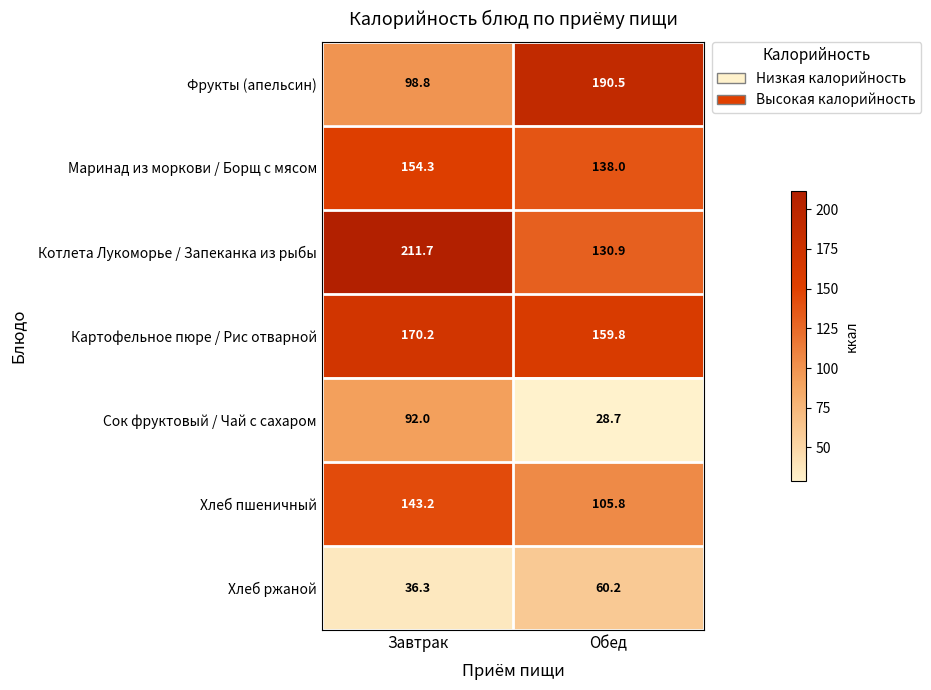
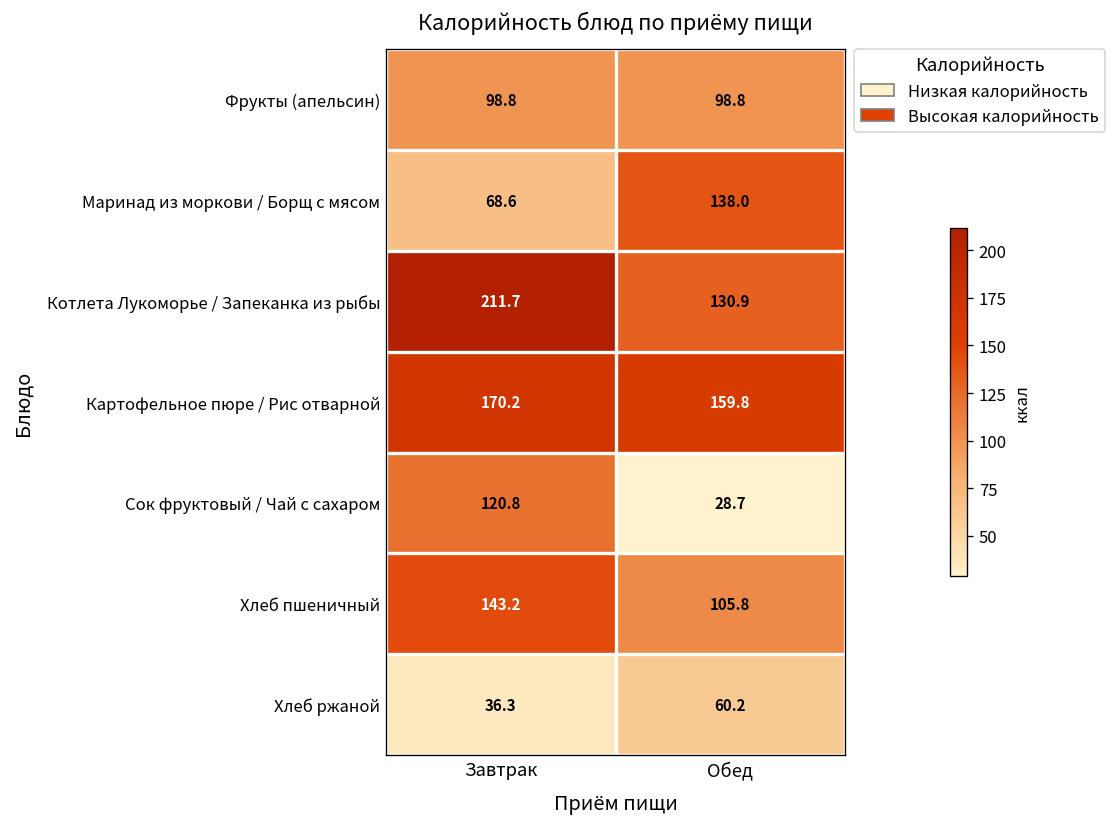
Фрукты (апельсин), Обед: 190.5 -> 98.8
Маринад из моркови / Борщ с мясом, Завтрак: 154.3 -> 68.6
Сок фруктовый / Чай с сахаром, Завтрак: 92.0 -> 120.8
